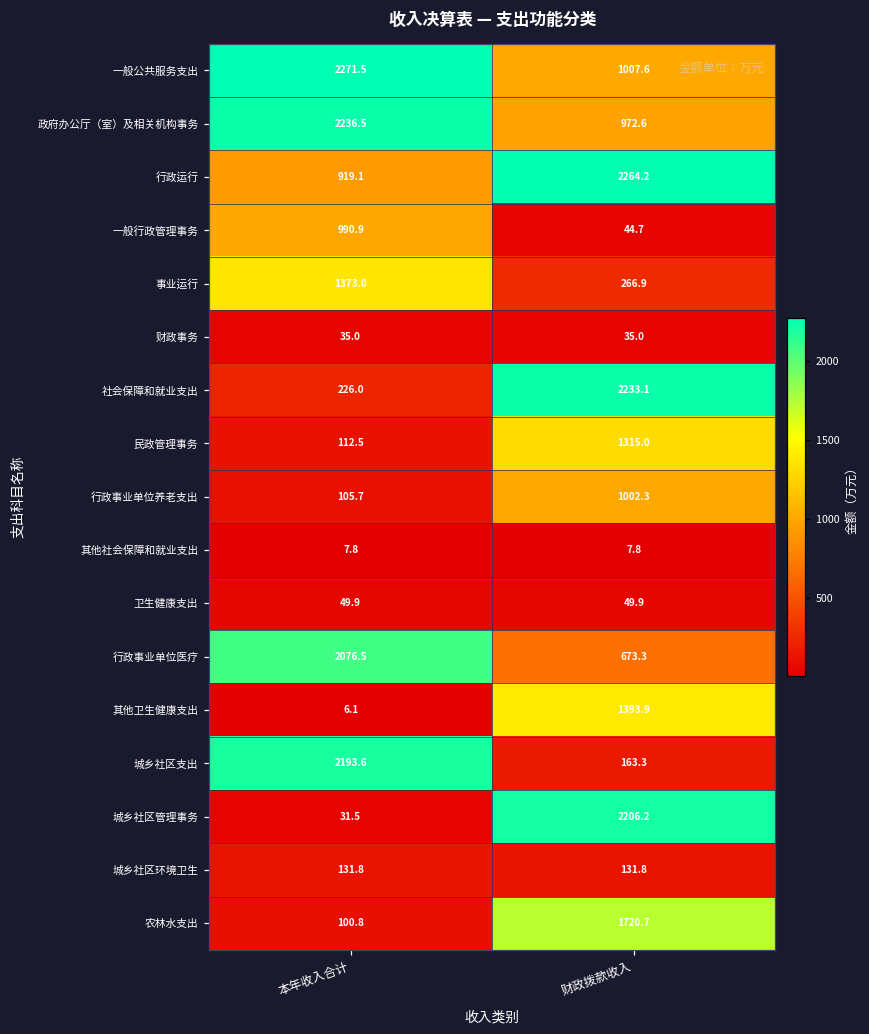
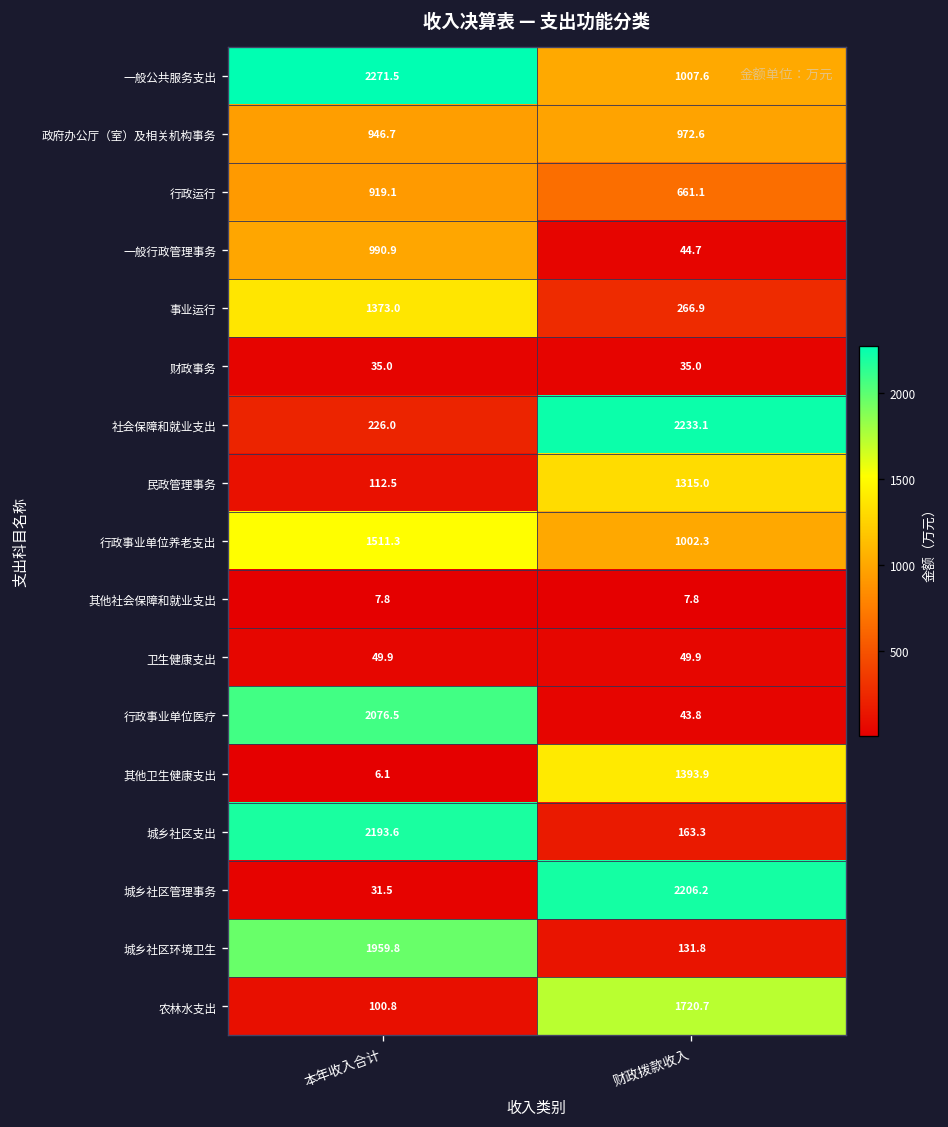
政府办公厅（室）及相关机构事务, 本年收入合计: 2236.5 -> 946.7
行政运行, 财政拨款收入: 2264.2 -> 661.1
行政事业单位养老支出, 本年收入合计: 105.7 -> 1511.3
行政事业单位医疗, 财政拨款收入: 673.3 -> 43.8
城乡社区环境卫生, 本年收入合计: 131.8 -> 1959.8
